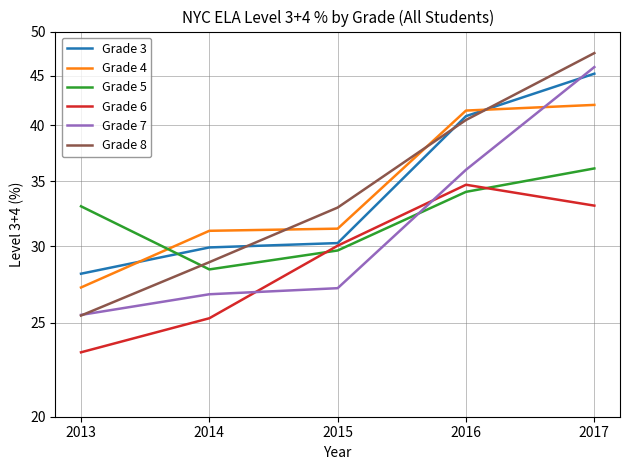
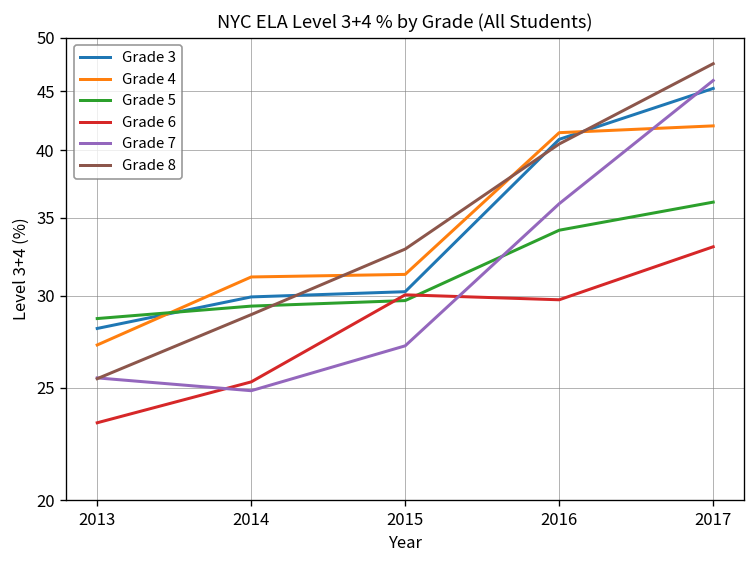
Grade 5, 2013: 33.0 -> 28.7
Grade 5, 2014: 28.4 -> 29.4
Grade 7, 2014: 26.8 -> 24.8
Grade 6, 2016: 34.7 -> 29.7
